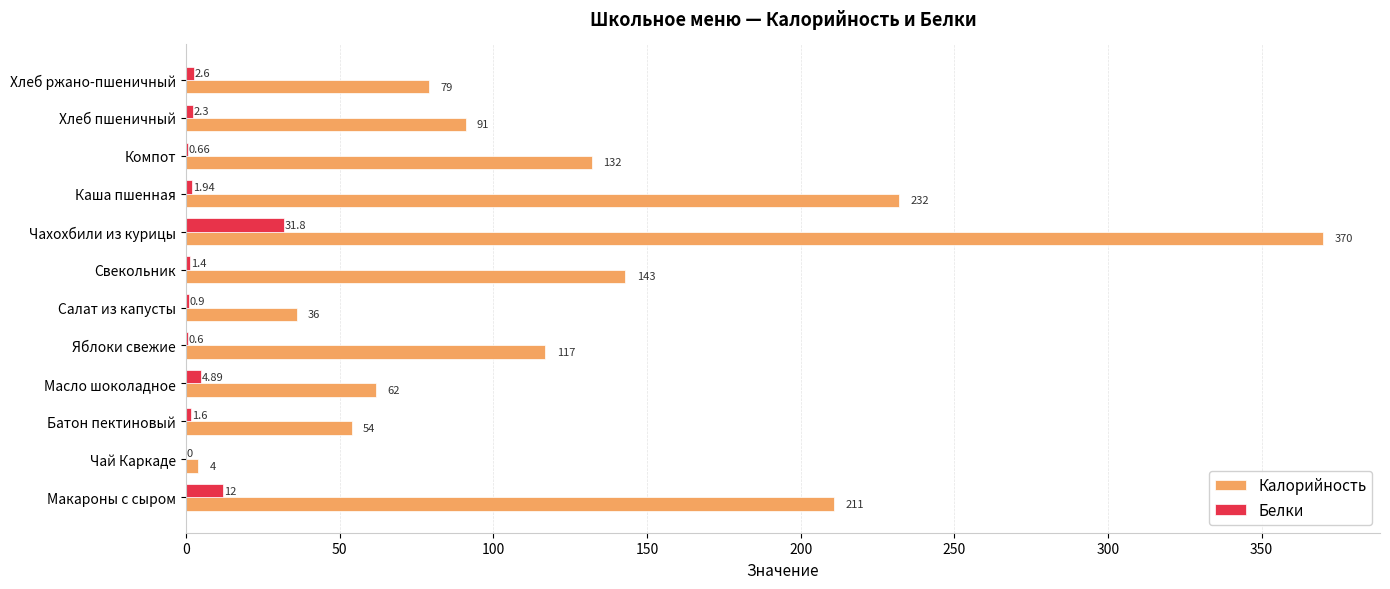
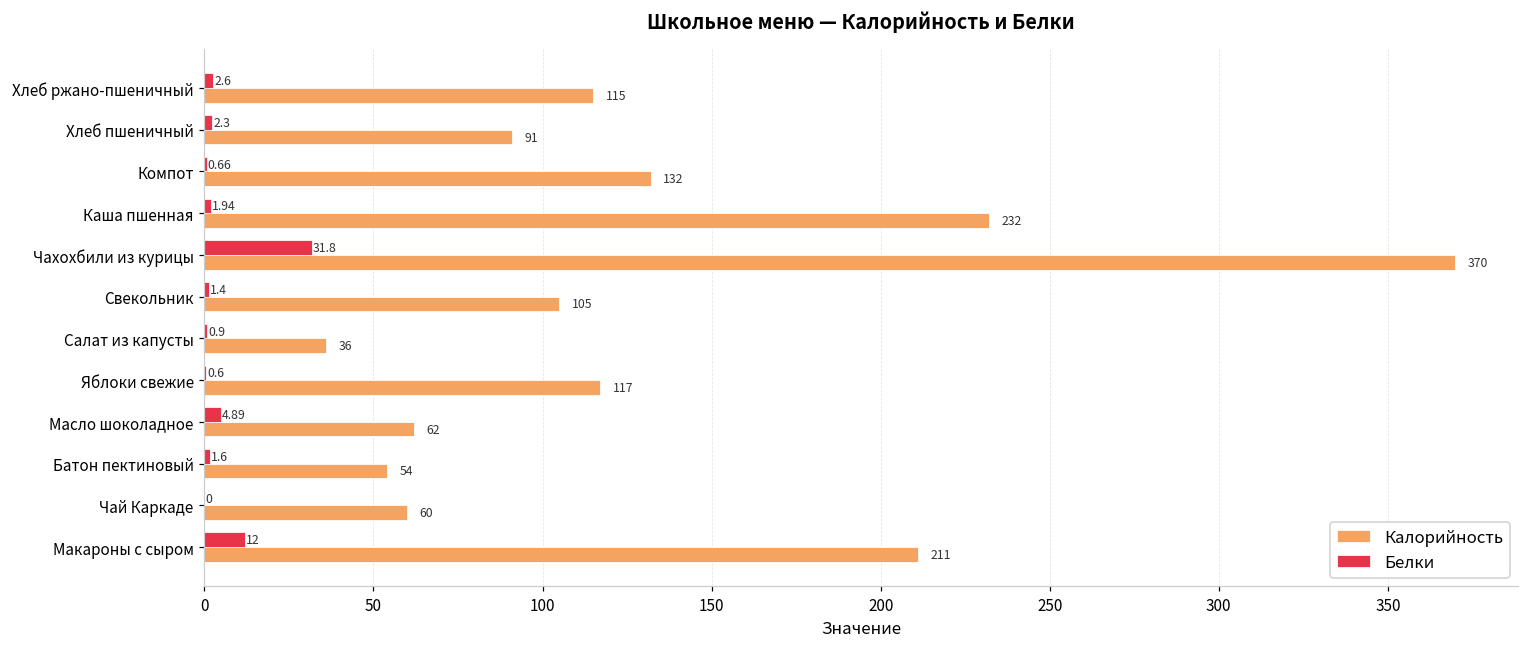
Калорийность, Хлеб ржано-пшеничный: 79 -> 115
Калорийность, Свекольник: 143 -> 105
Калорийность, Чай Каркаде: 4 -> 60
